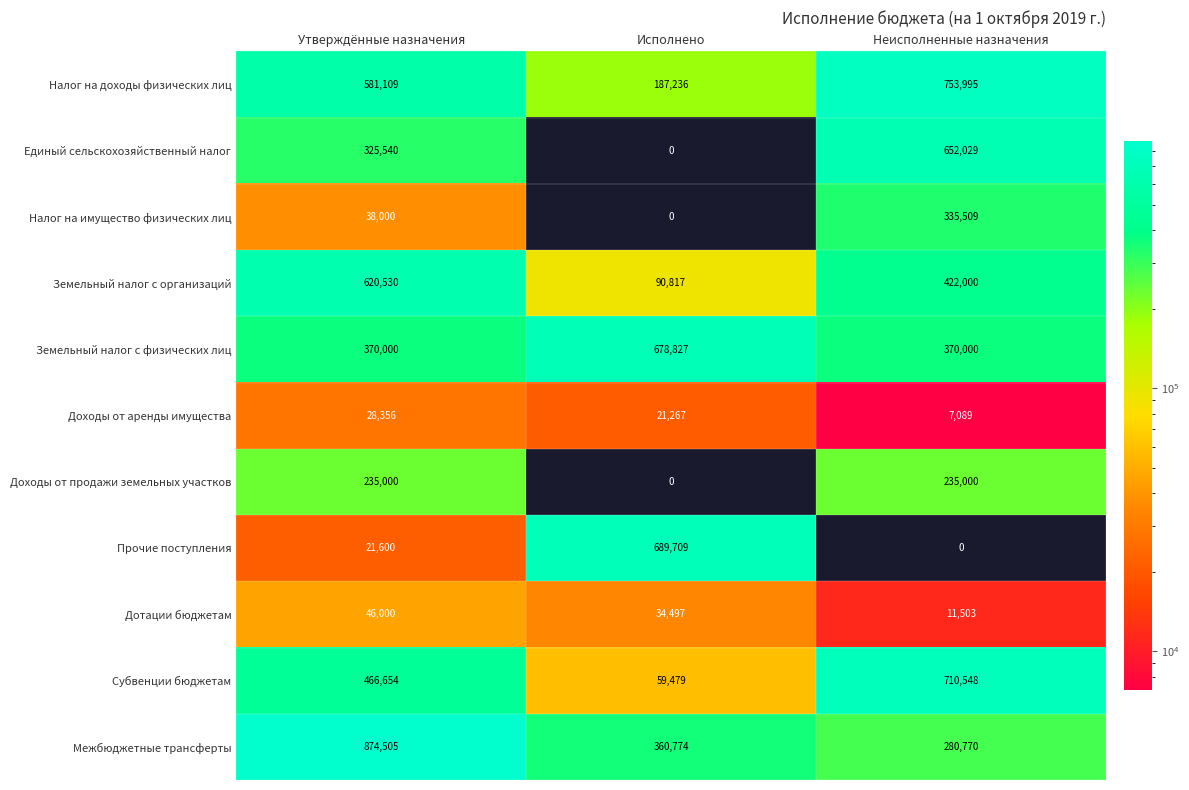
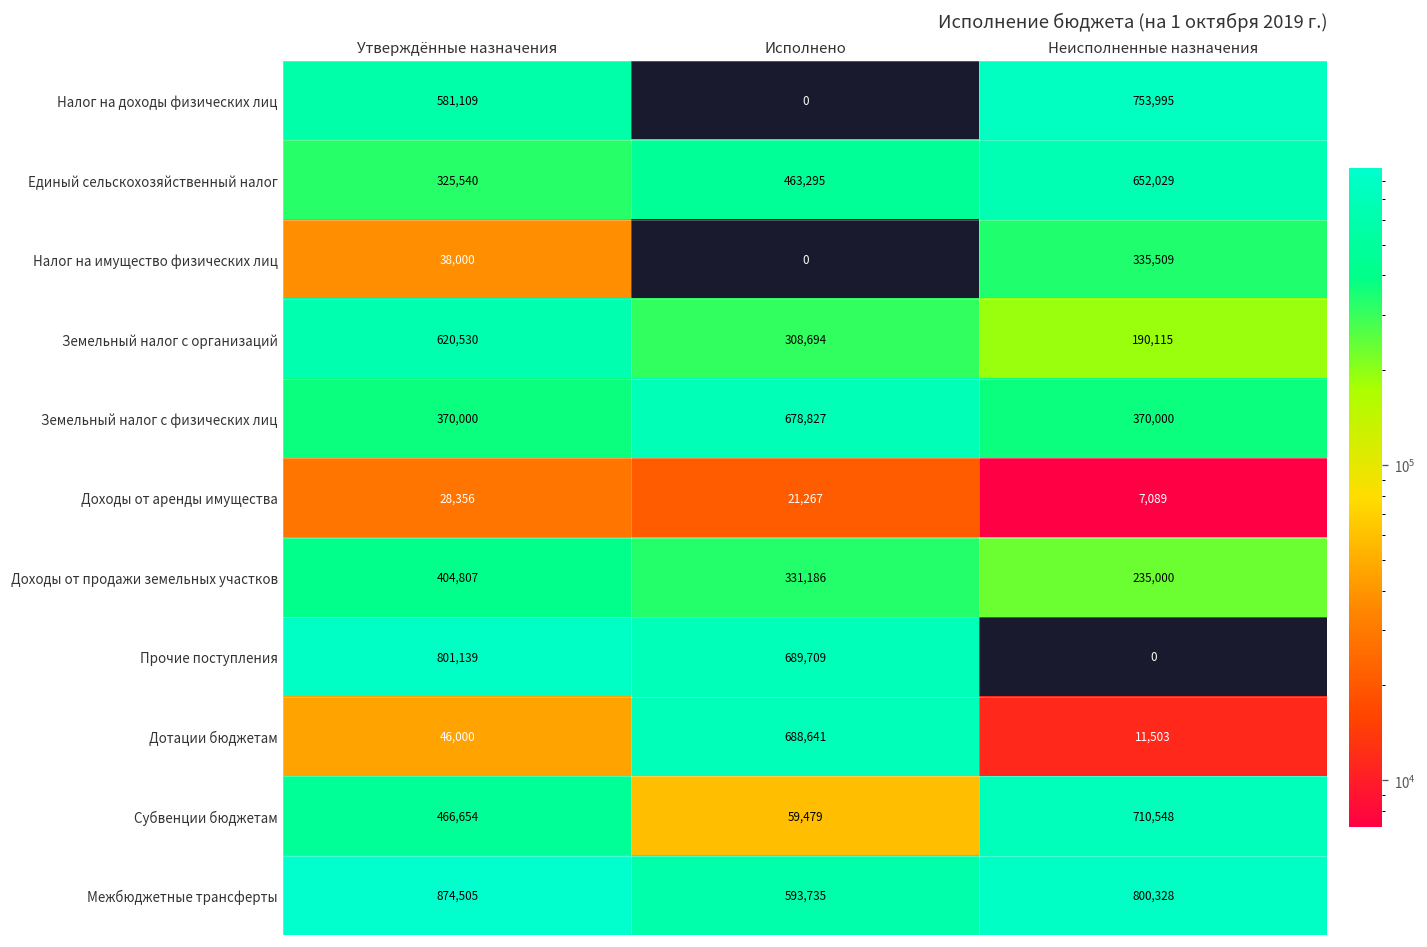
Налог на доходы физических лиц, Исполнено: 187,236 -> 0
Единый сельскохозяйственный налог, Исполнено: 0 -> 463,295
Земельный налог с организаций, Исполнено: 90,817 -> 308,694
Земельный налог с организаций, Неисполненные назначения: 422,000 -> 190,115
Доходы от продажи земельных участков, Утверждённые назначения: 235,000 -> 404,807
Доходы от продажи земельных участков, Исполнено: 0 -> 331,186
Прочие поступления, Утверждённые назначения: 21,600 -> 801,139
Дотации бюджетам, Исполнено: 34,497 -> 688,641
Межбюджетные трансферты, Исполнено: 360,774 -> 593,735
Межбюджетные трансферты, Неисполненные назначения: 280,770 -> 800,328
